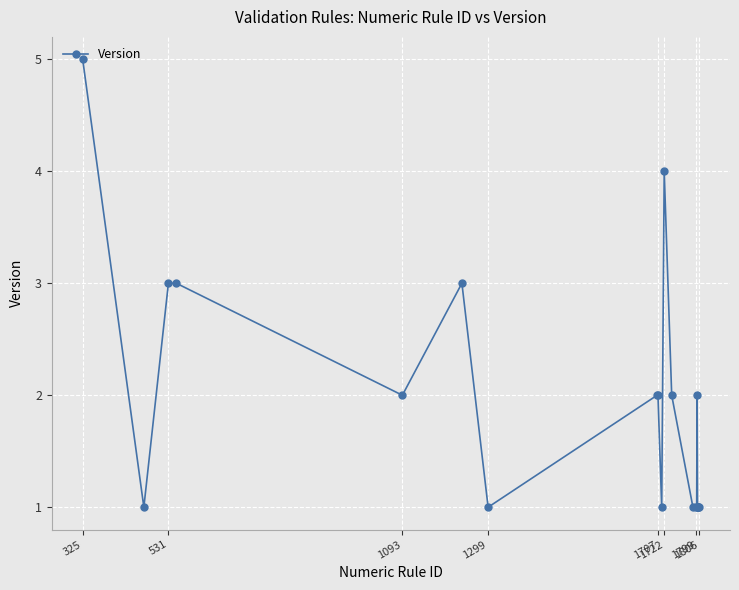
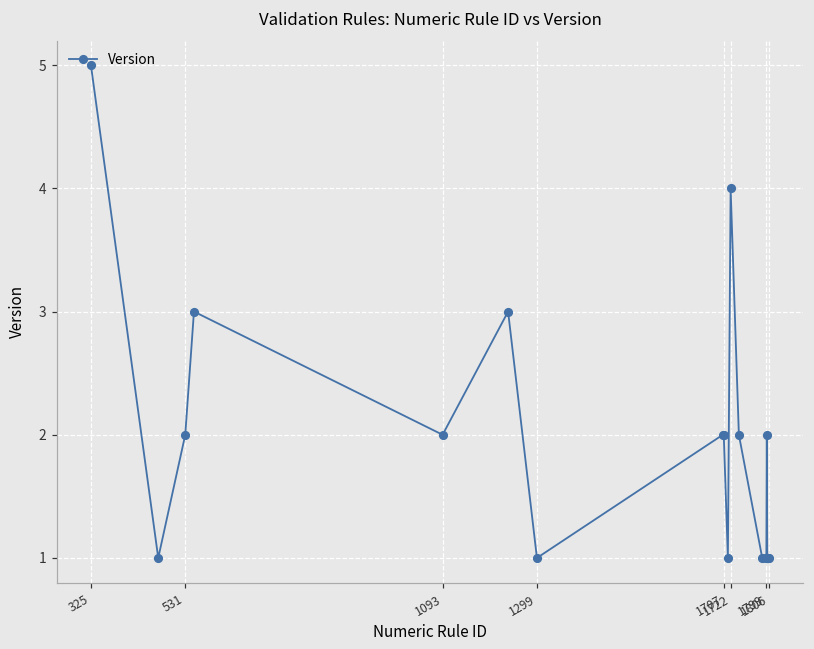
531: 3 -> 2
